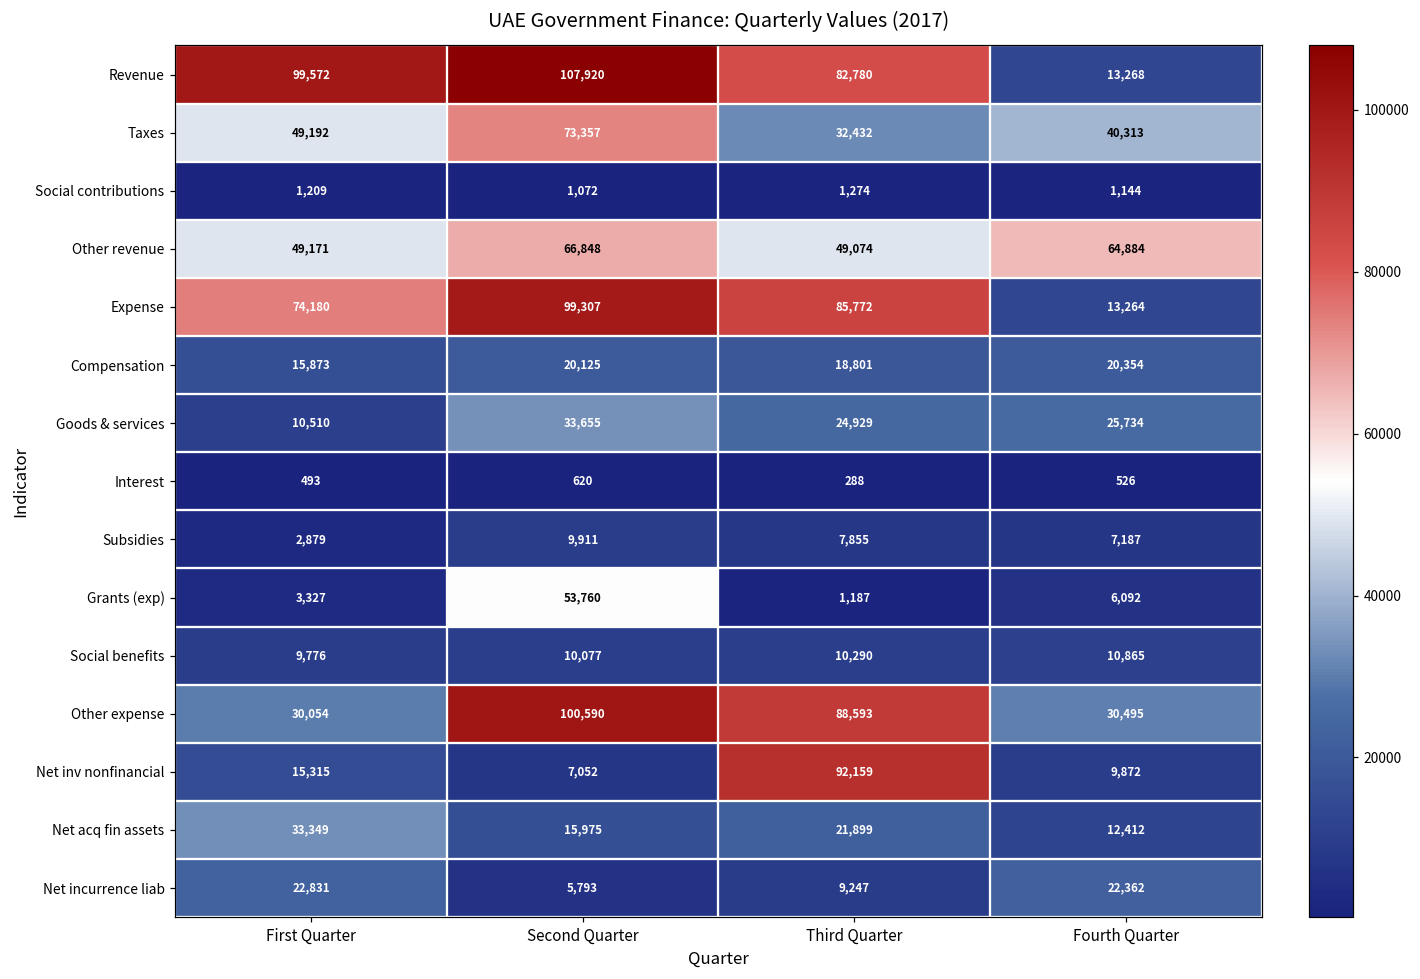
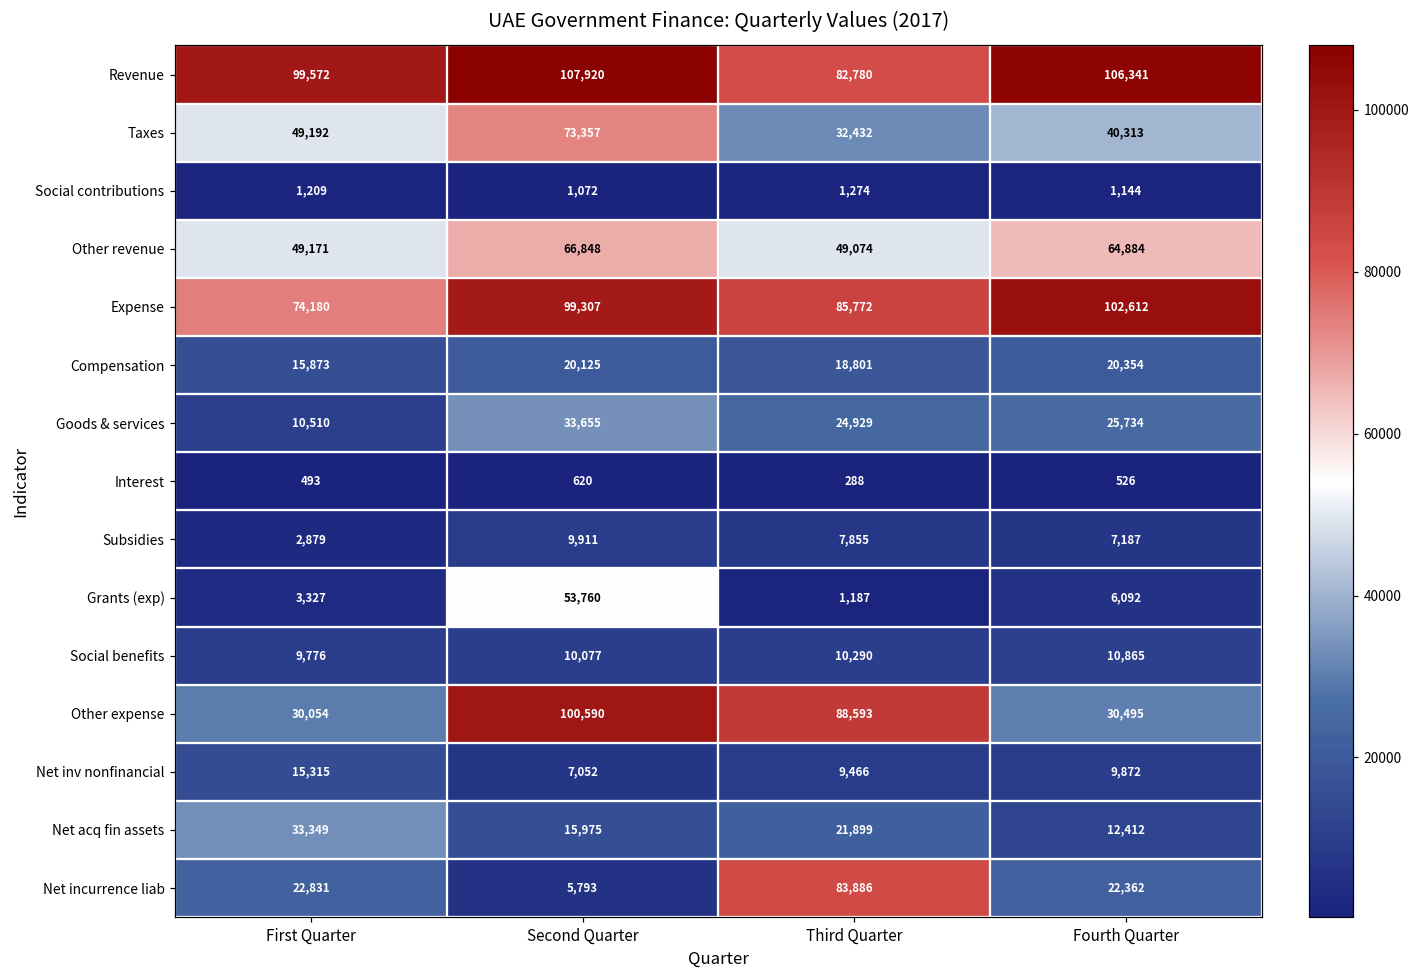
Revenue, Fourth Quarter: 13,268 -> 106,341
Expense, Fourth Quarter: 13,264 -> 102,612
Net inv nonfinancial, Third Quarter: 92,159 -> 9,466
Net incurrence liab, Third Quarter: 9,247 -> 83,886
